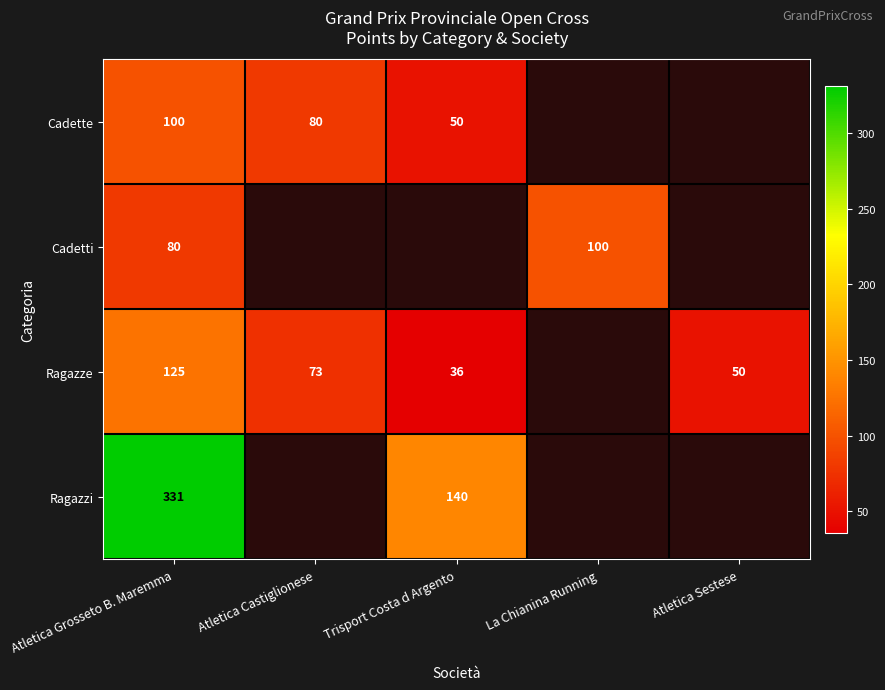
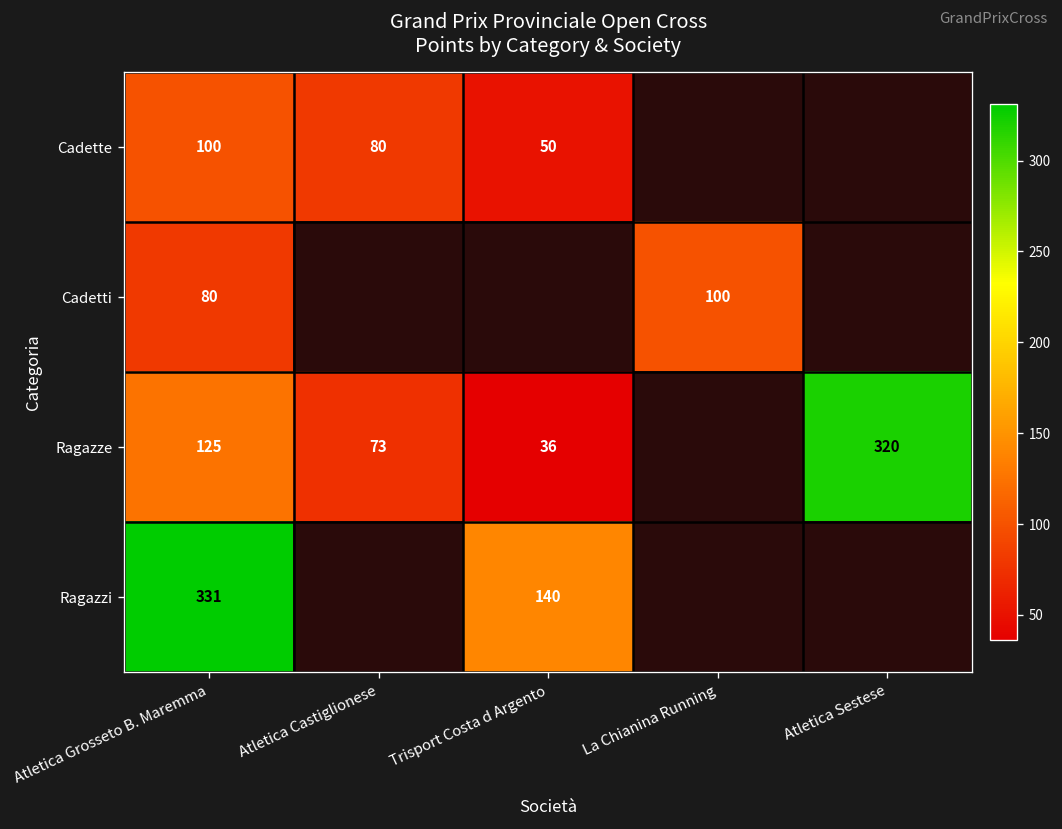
Ragazze, Atletica Sestese: 50 -> 320
